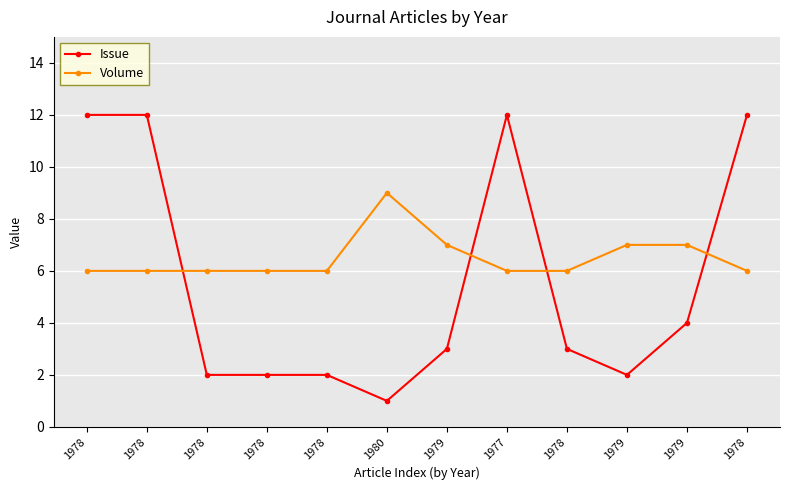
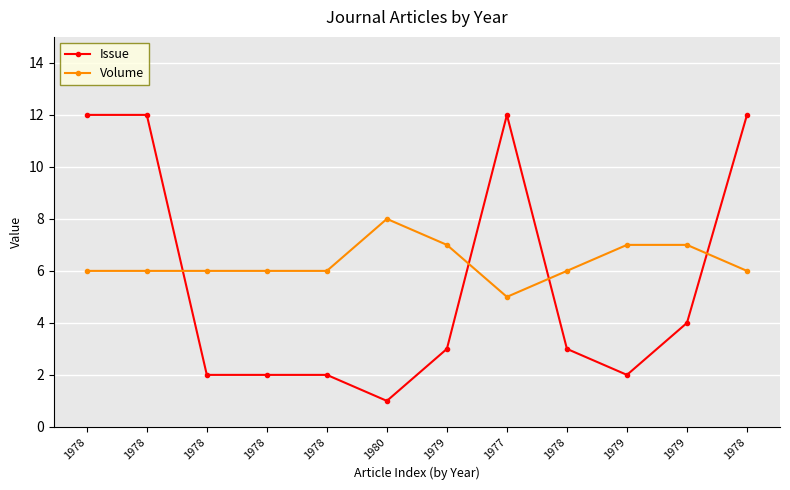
Volume, 1980: 9 -> 8
Volume, 1977: 6 -> 5
